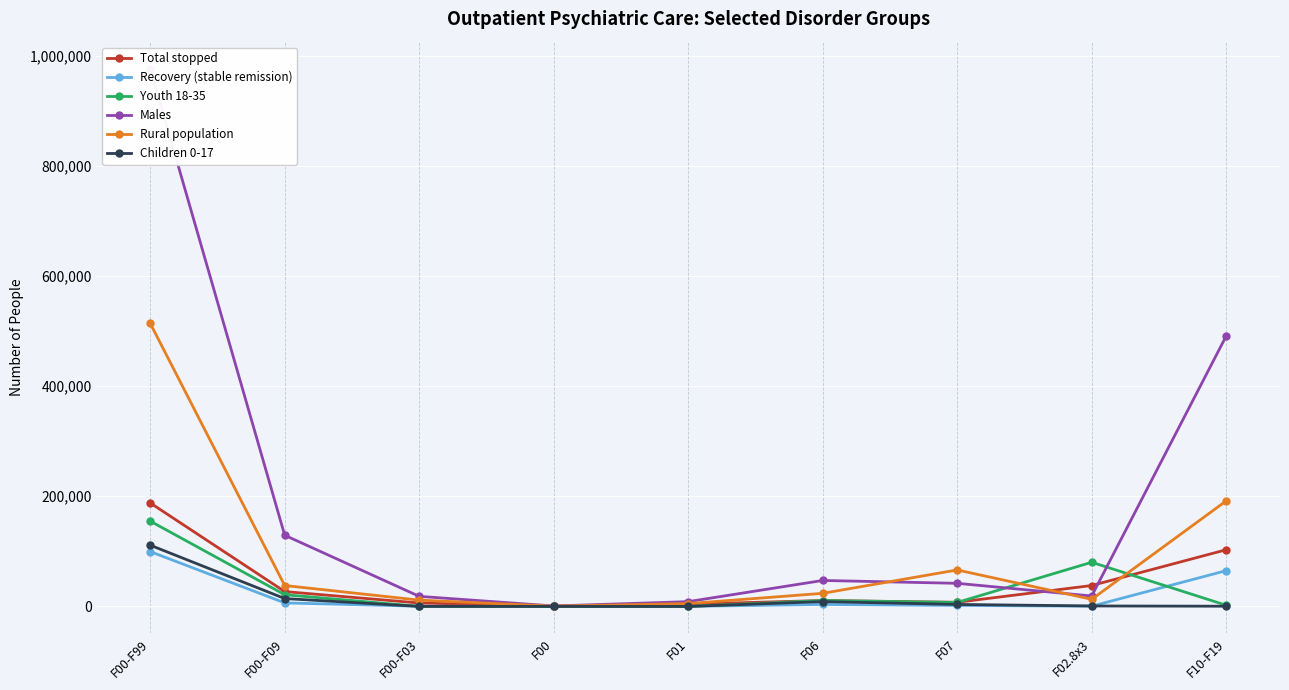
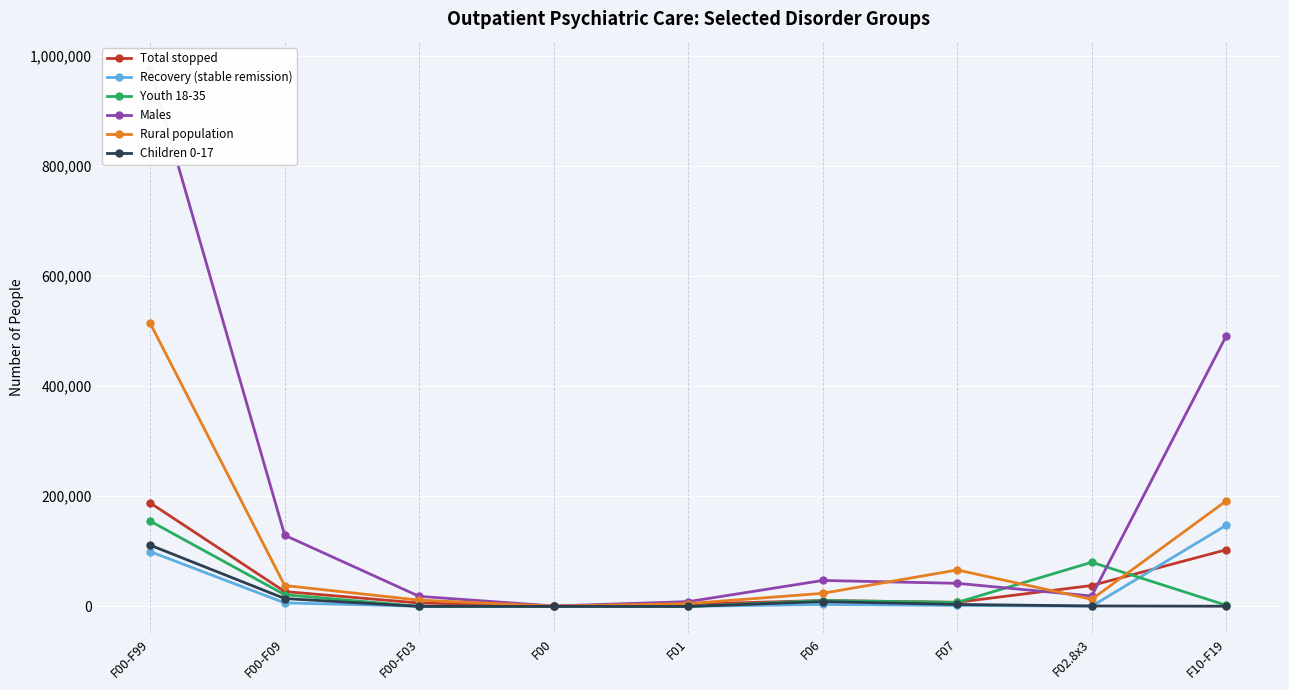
Recovery (stable remission), F10-F19: 60,000 -> 150,000
